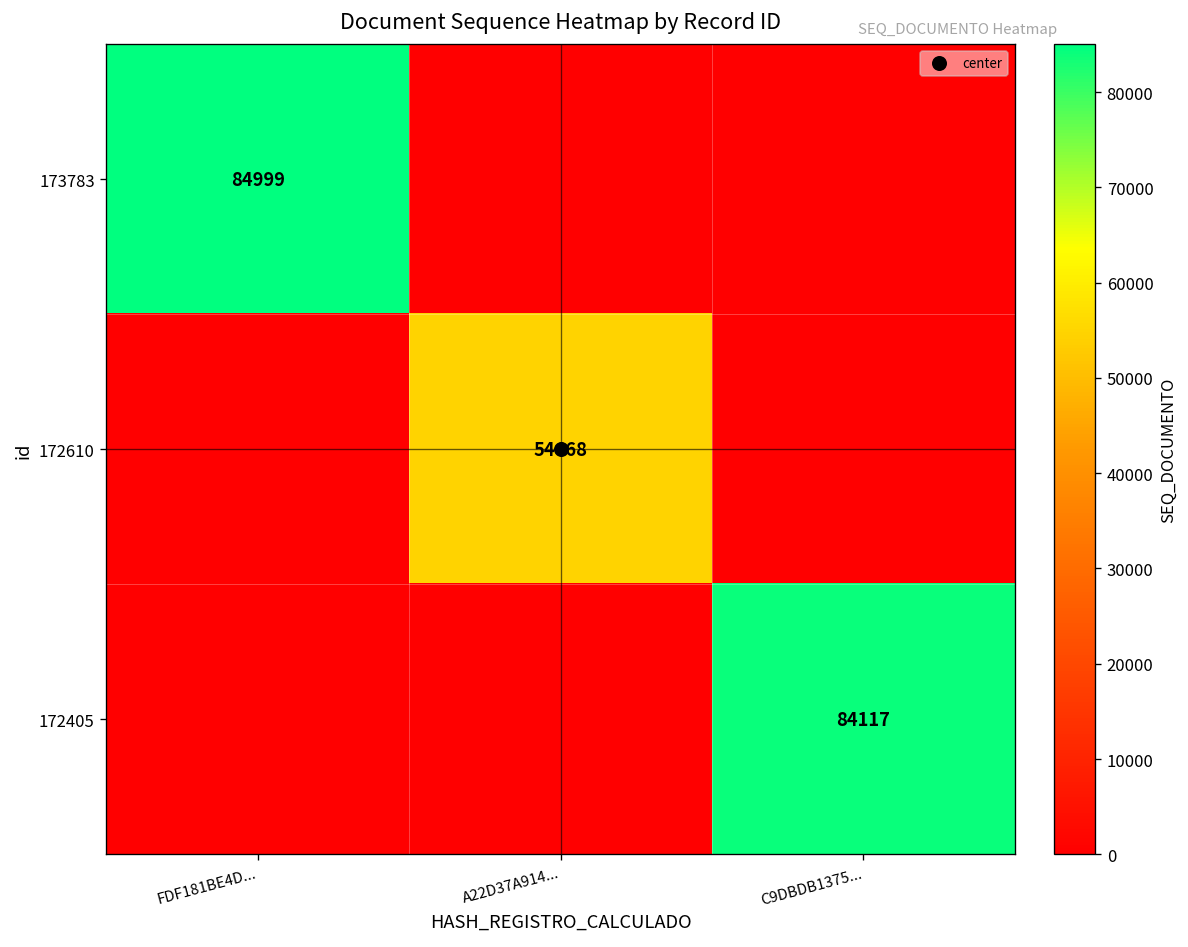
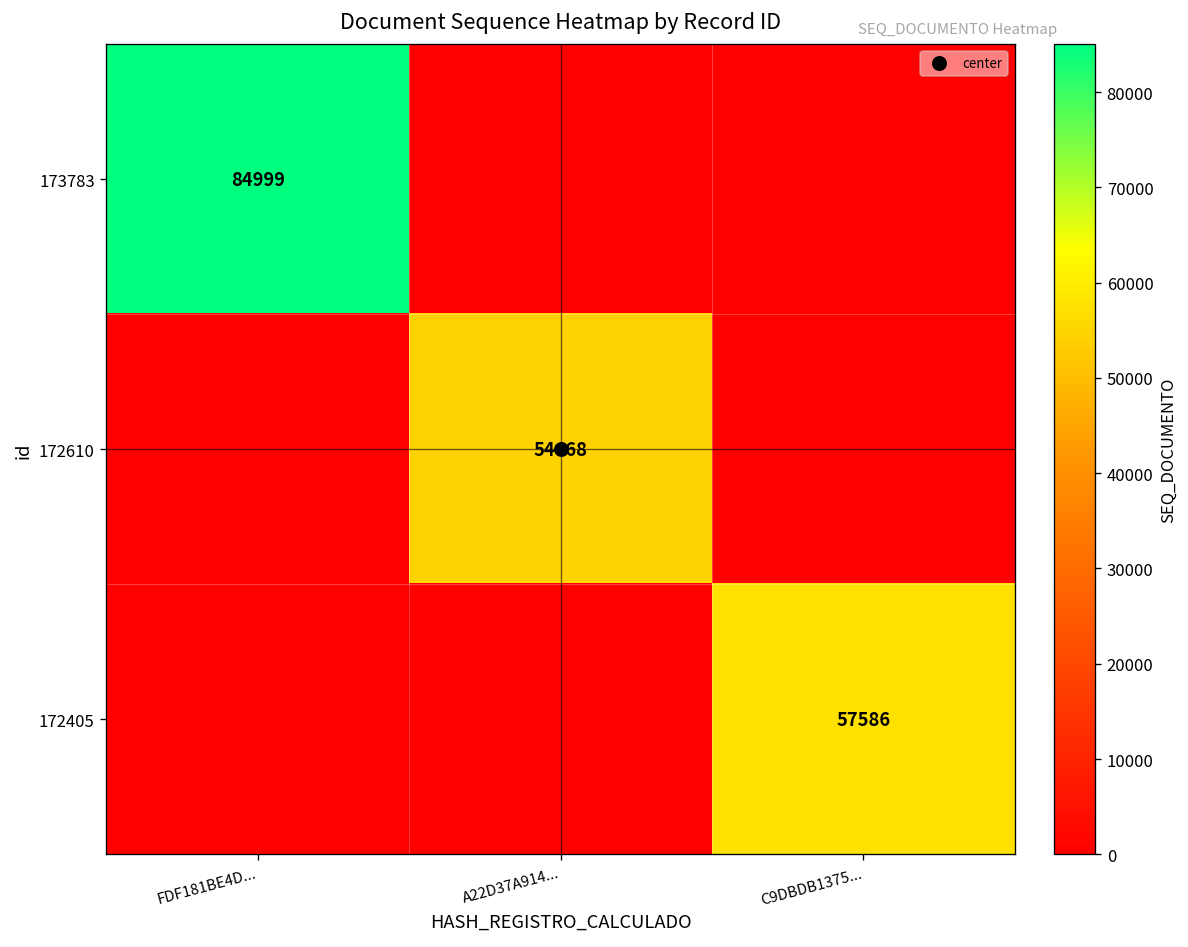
172405, C9DBDB1375...: 84117 -> 57586
